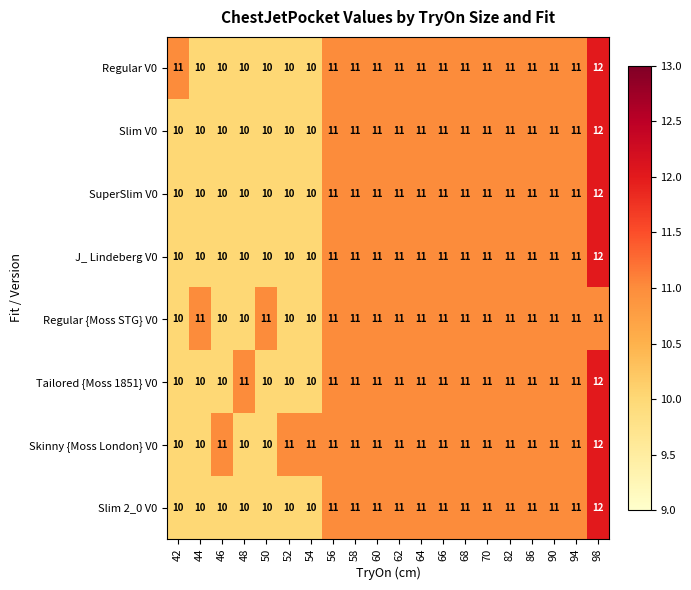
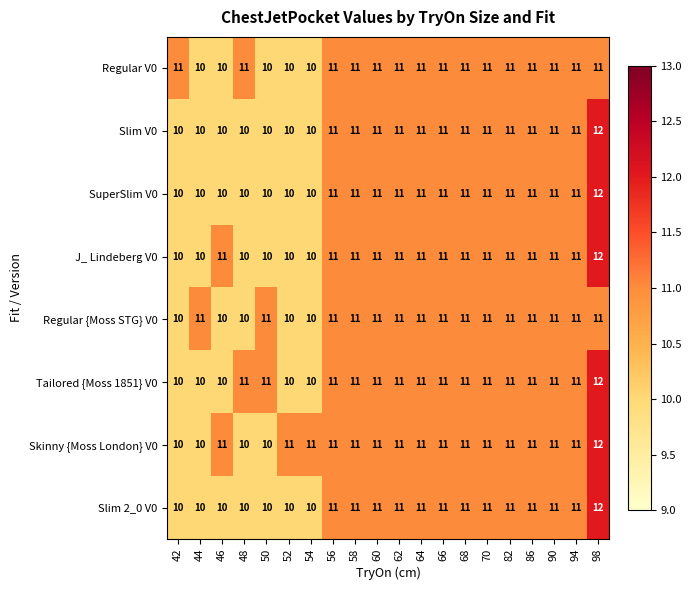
Regular V0, 48: 10 -> 11
Regular V0, 98: 12 -> 11
J_ Lindeberg V0, 46: 10 -> 11
Tailored {Moss 1851} V0, 50: 10 -> 11
